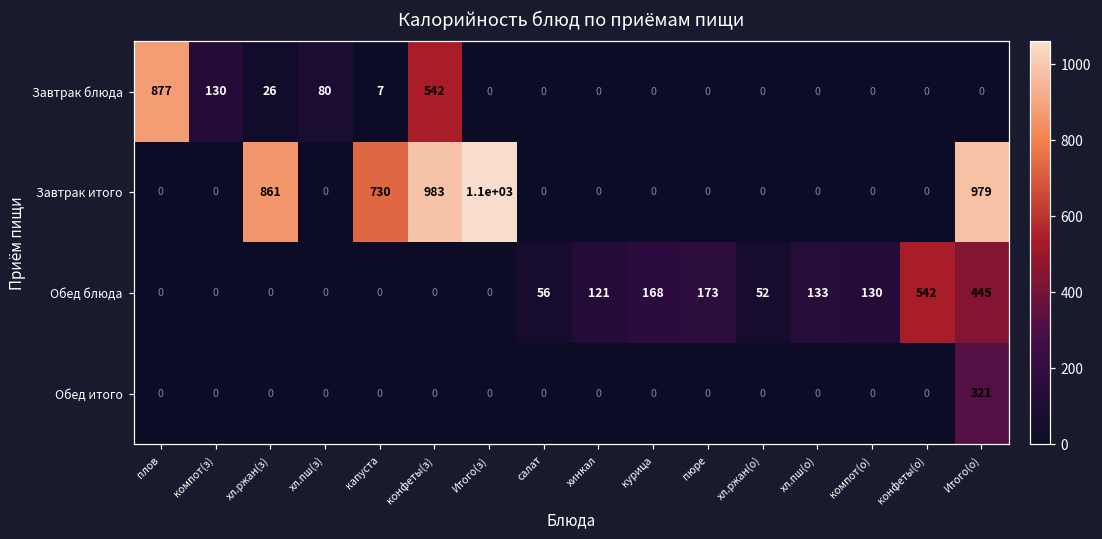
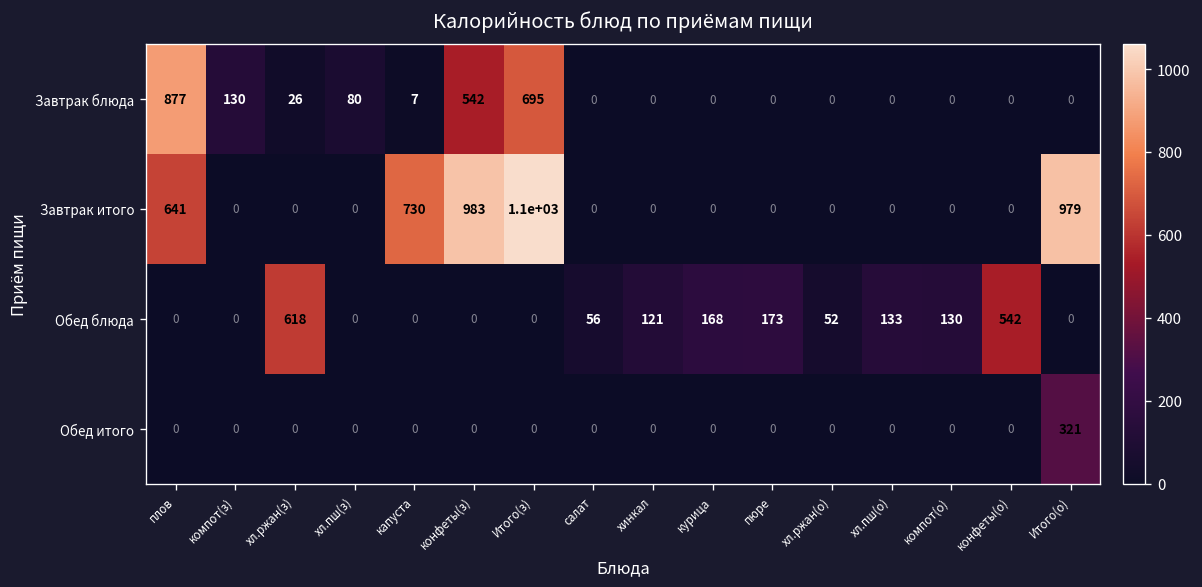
Завтрак блюда, Итого(з): 0 -> 695
Завтрак итого, плов: 0 -> 641
Завтрак итого, хл.ржан(з): 861 -> 0
Обед блюда, хл.ржан(з): 0 -> 618
Обед блюда, Итого(о): 445 -> 0
